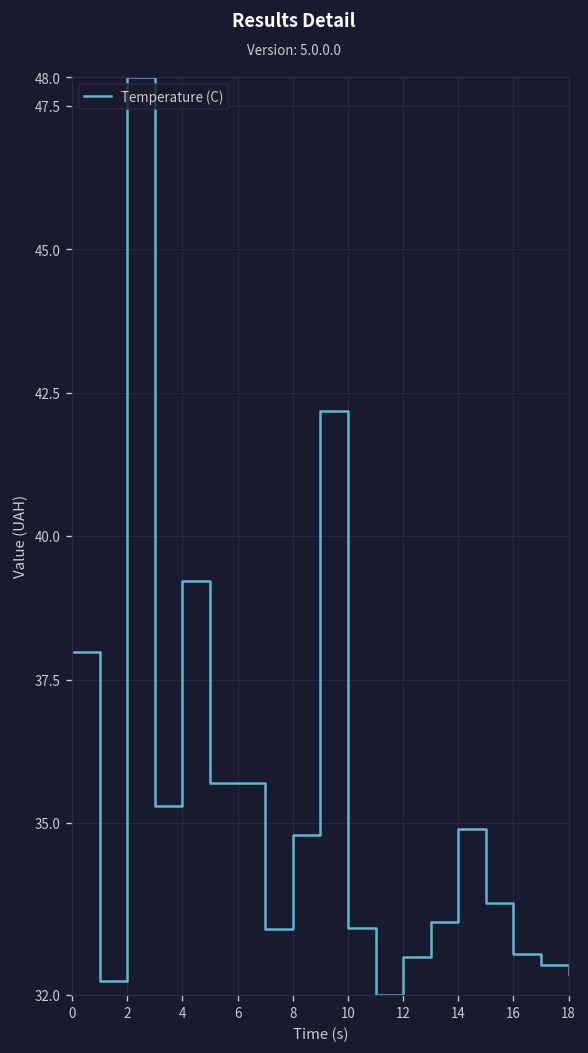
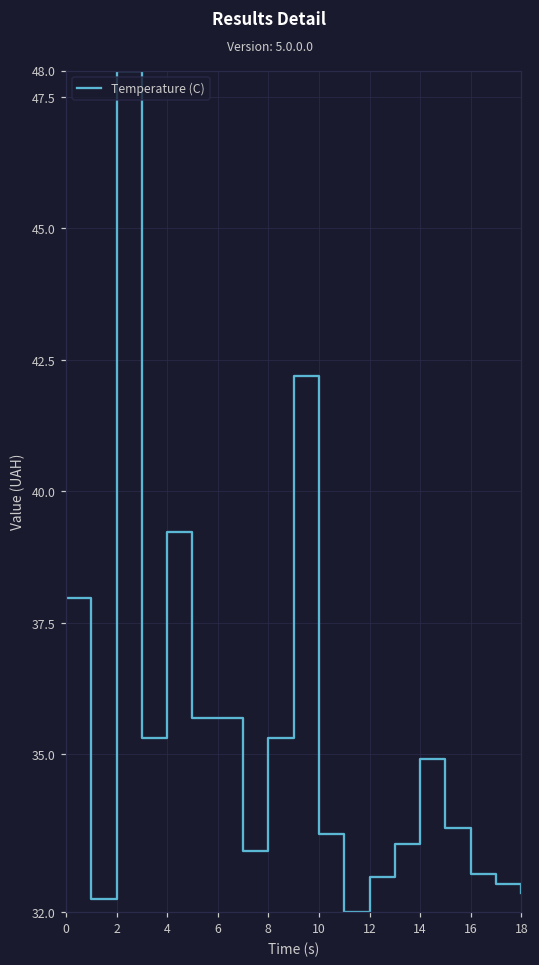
8: 34.8 -> 35.3
10: 33.2 -> 33.5
